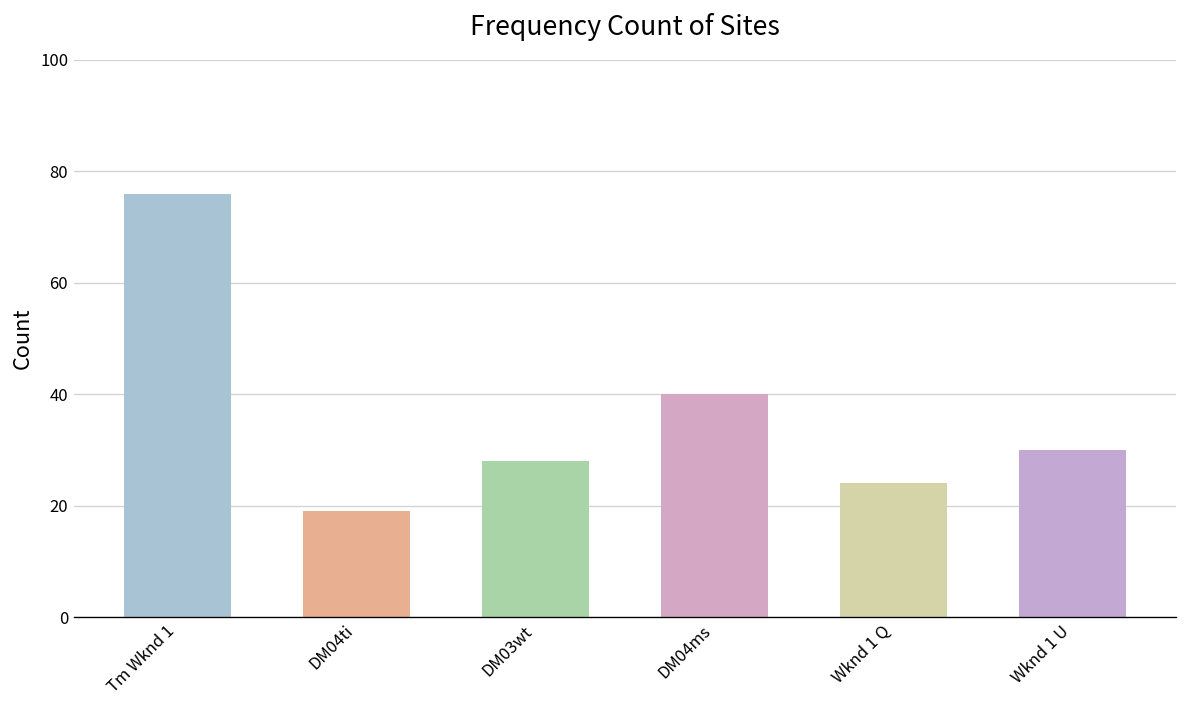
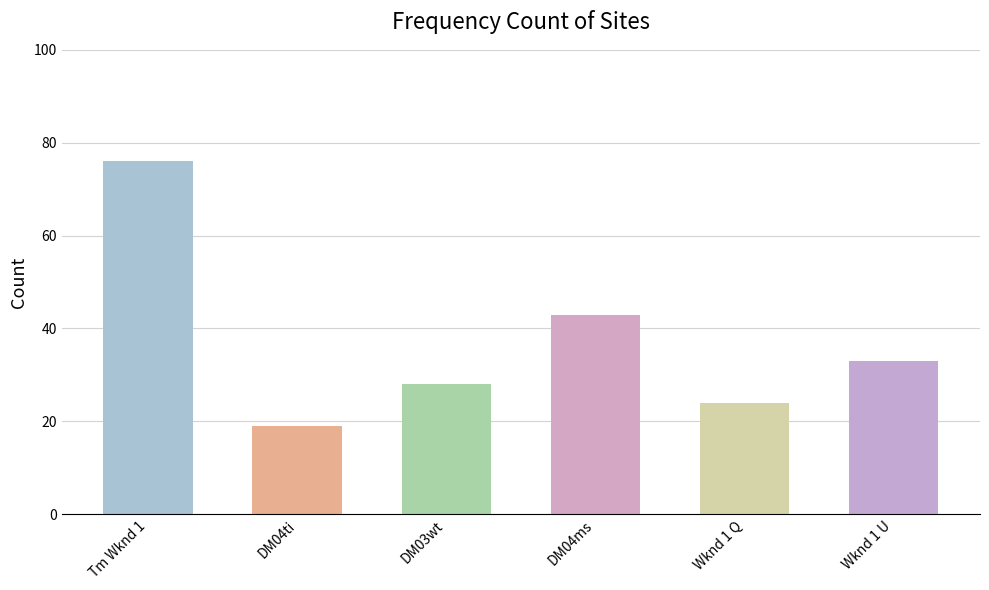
DM04ms: 40 -> 43
Wknd 1 U: 30 -> 33
